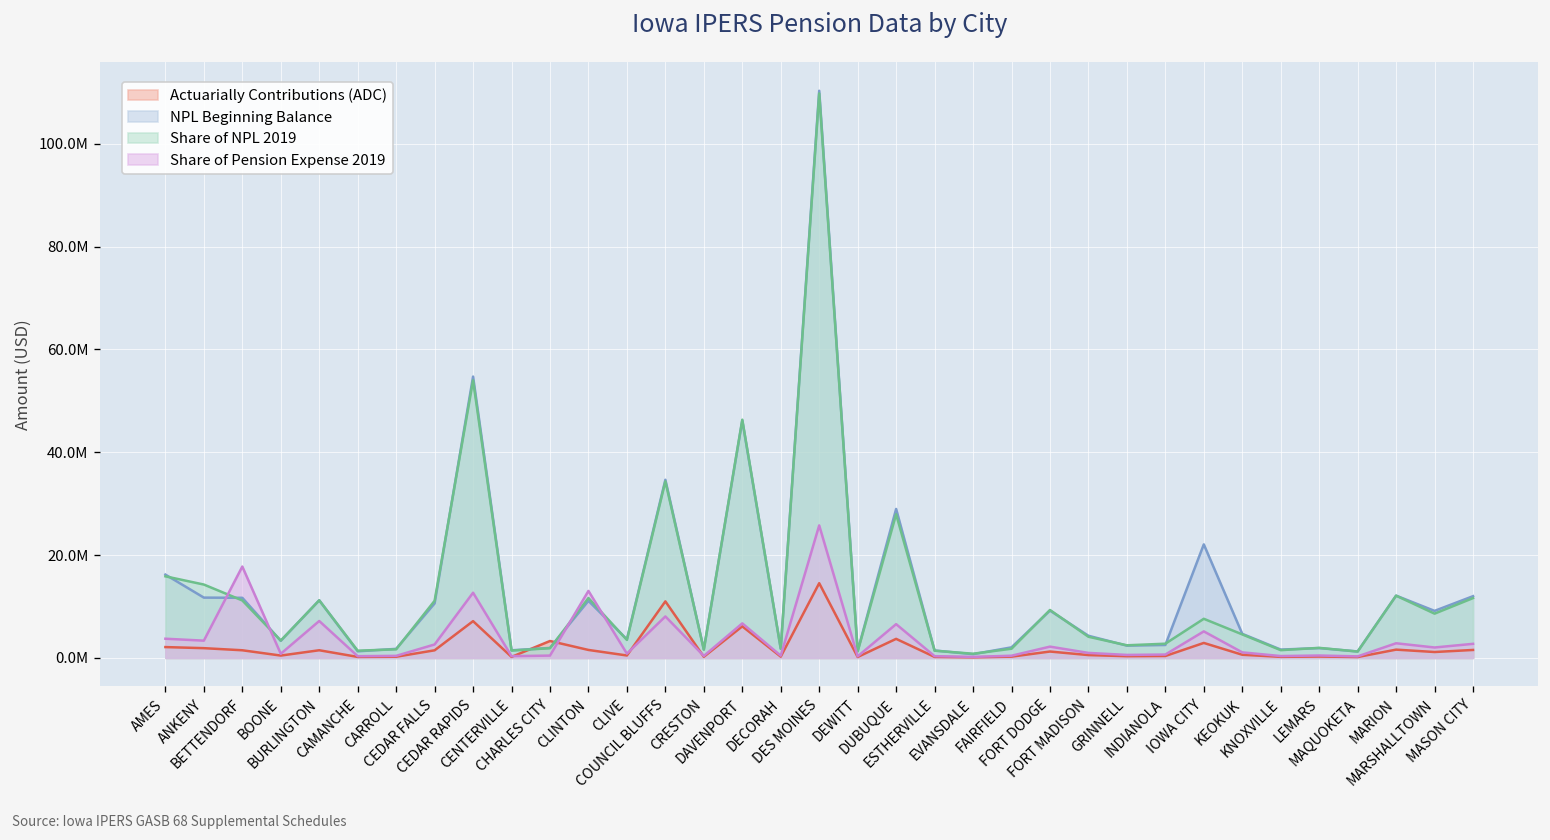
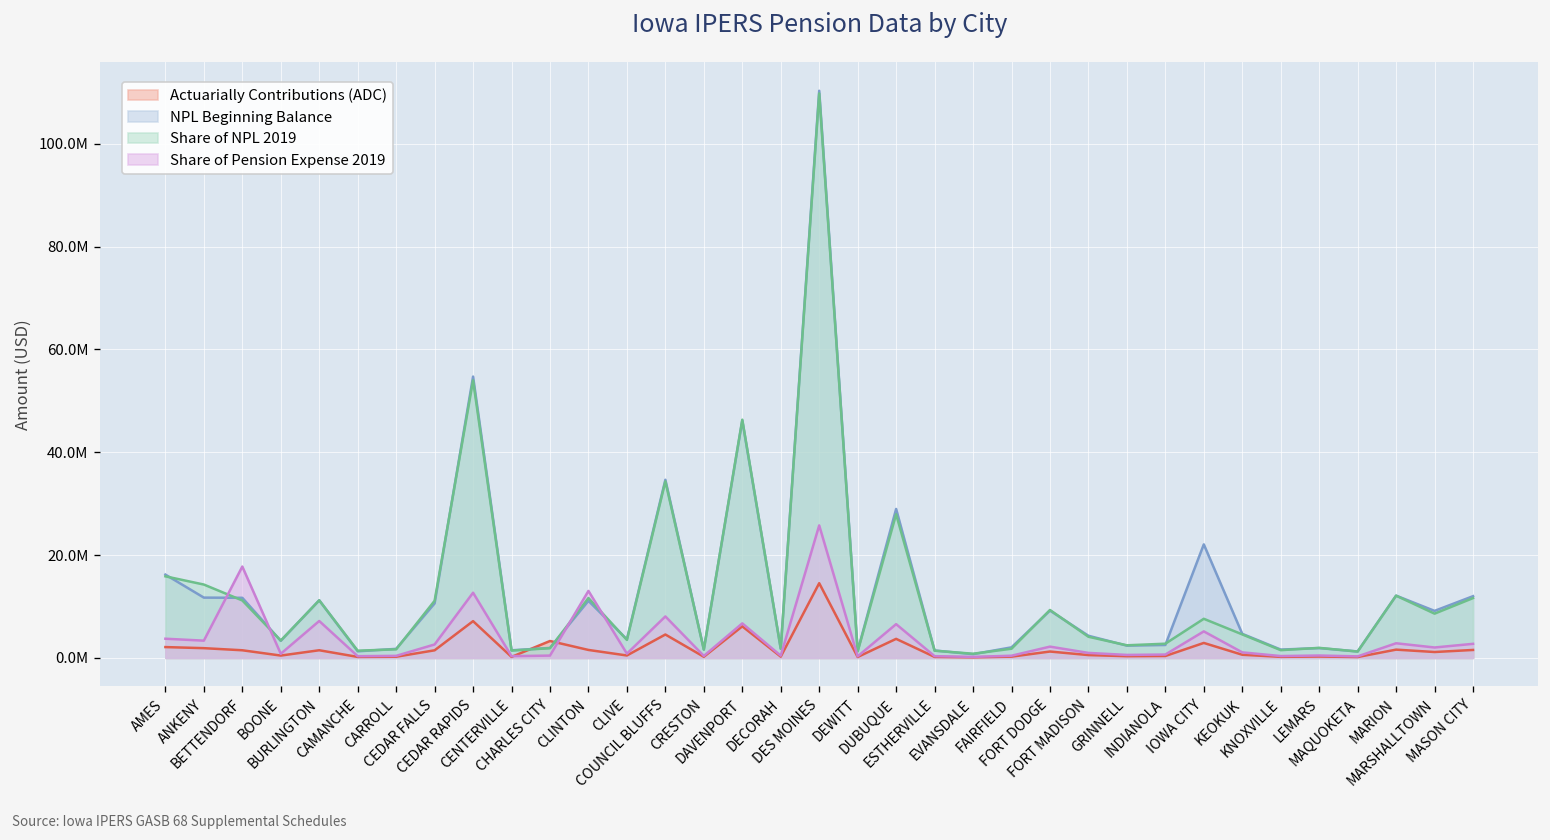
Actuarially Contributions (ADC), COUNCIL BLUFFS: 11000000 -> 5000000
